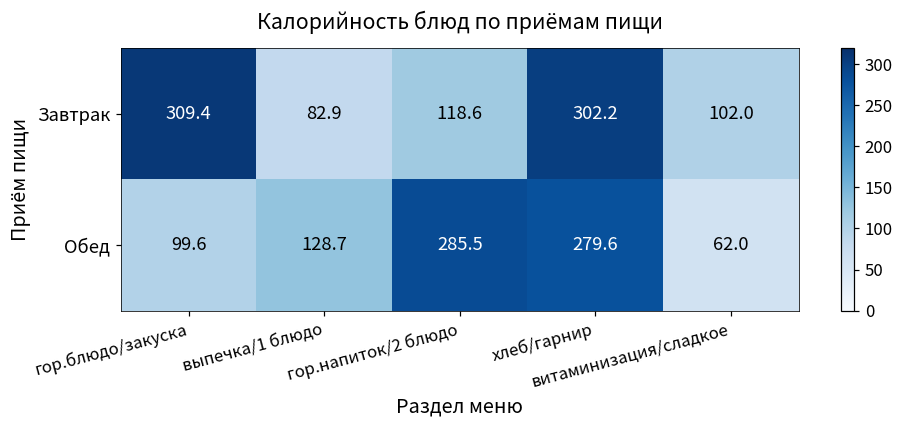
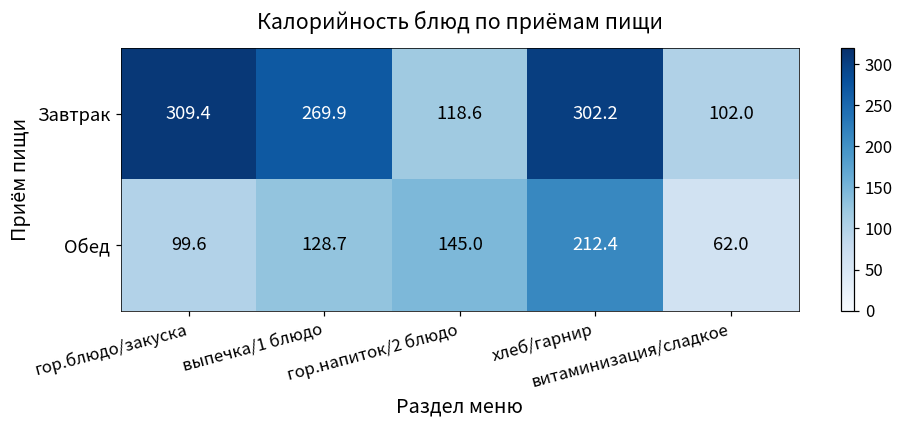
Завтрак, выпечка/1 блюдо: 82.9 -> 269.9
Обед, гор.напиток/2 блюдо: 285.5 -> 145.0
Обед, хлеб/гарнир: 279.6 -> 212.4
